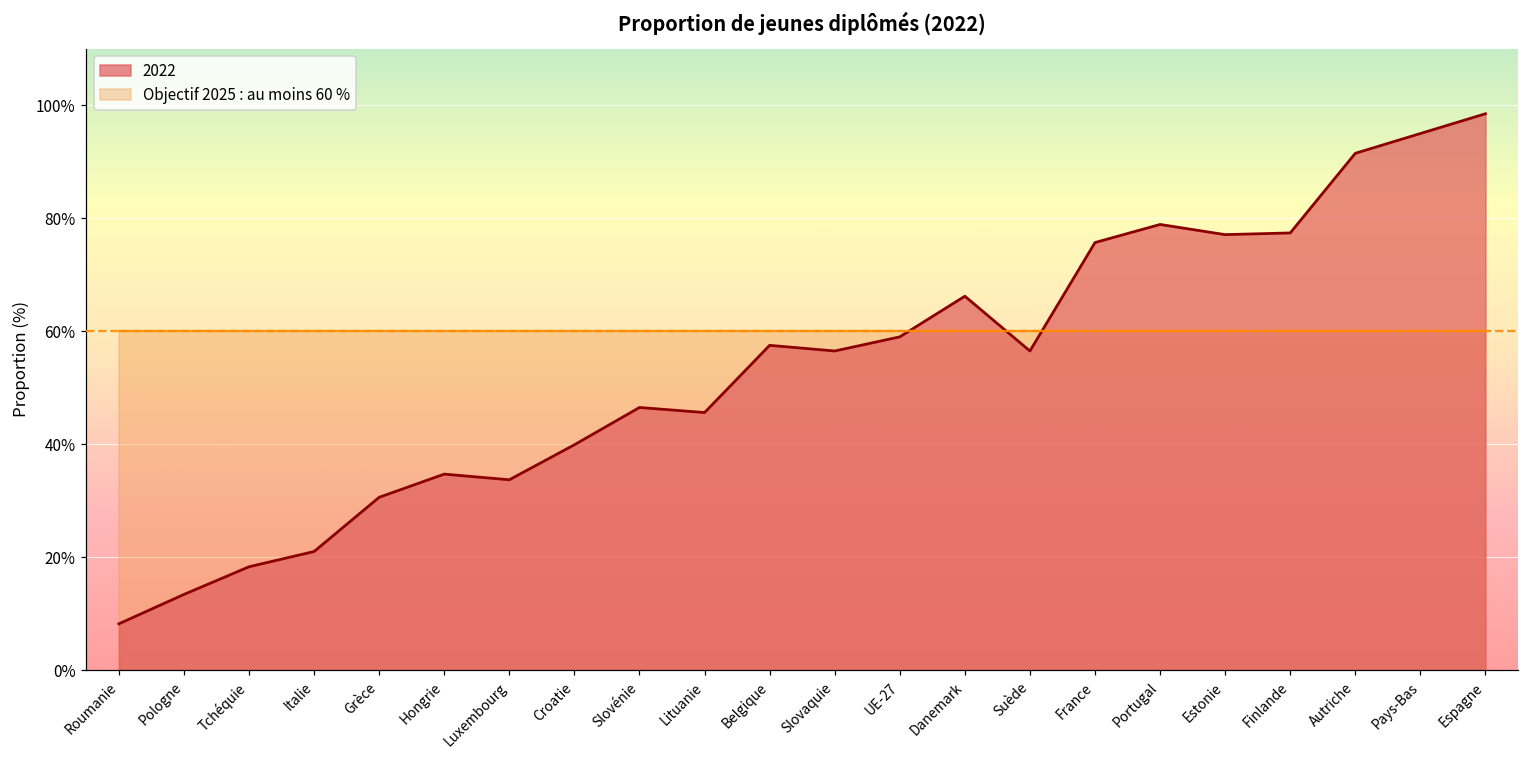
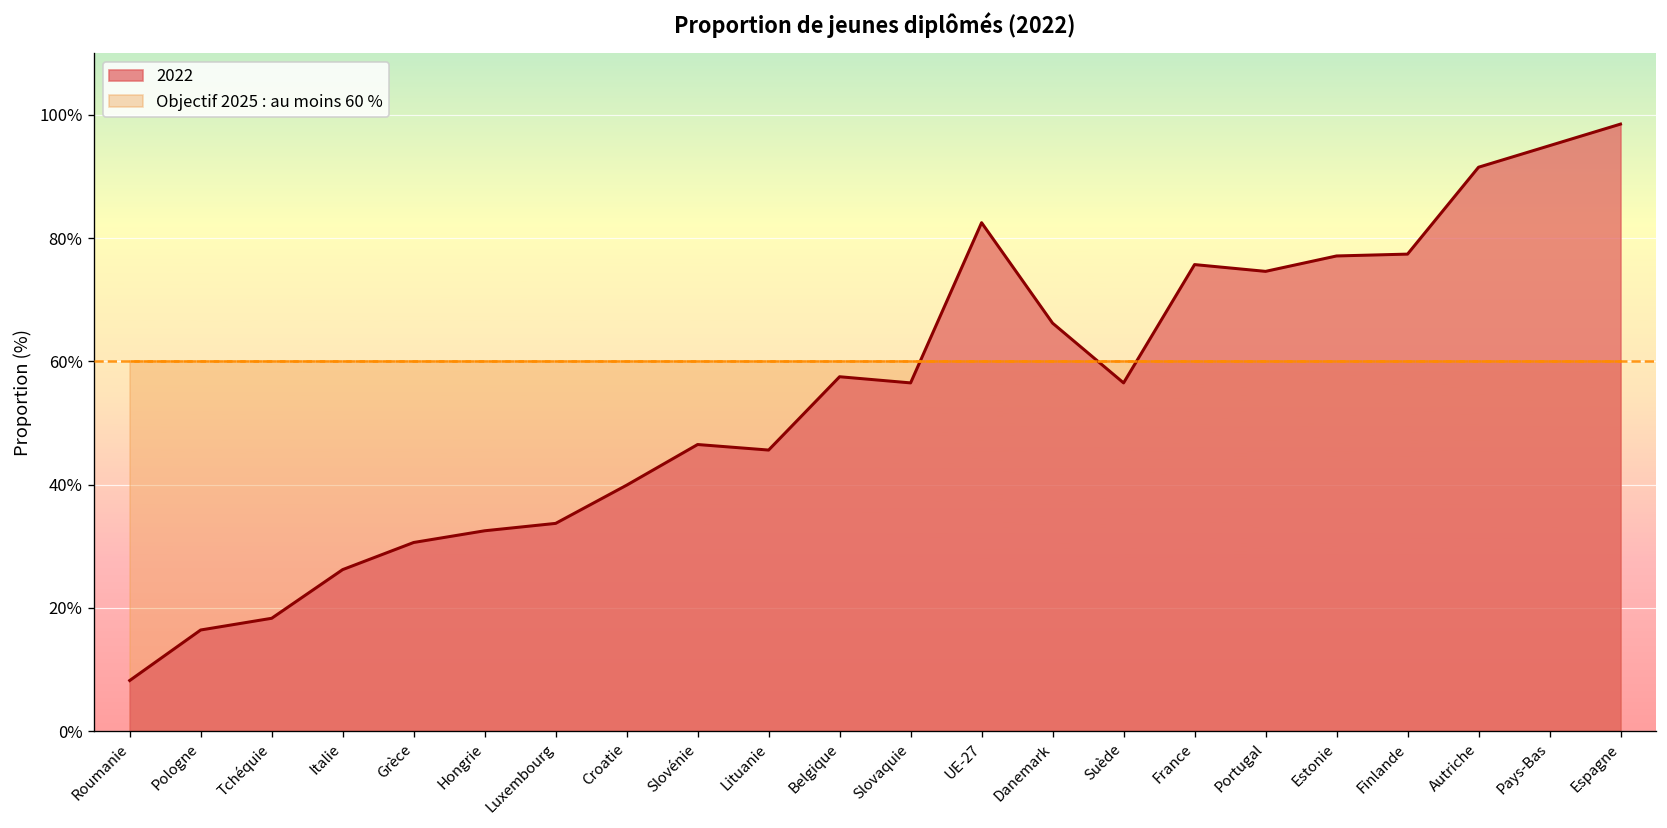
2022, Pologne: 13% -> 16%
2022, Italie: 21% -> 26%
2022, Hongrie: 35% -> 33%
2022, UE-27: 59% -> 83%
2022, Portugal: 79% -> 75%
